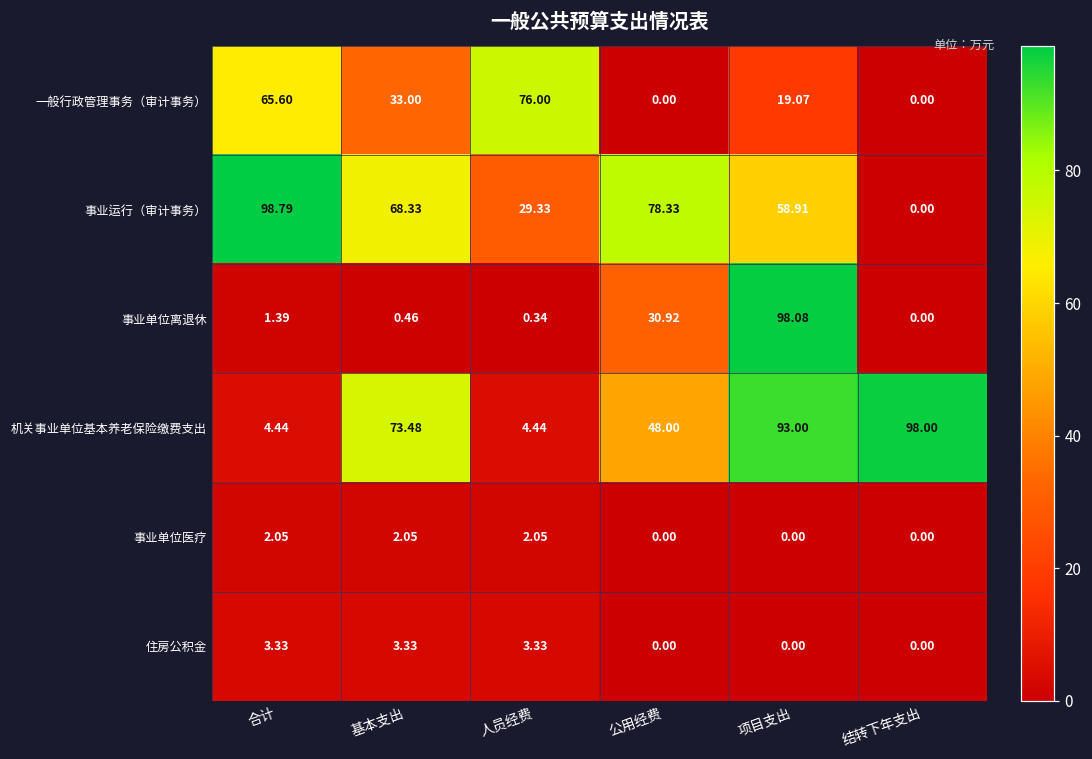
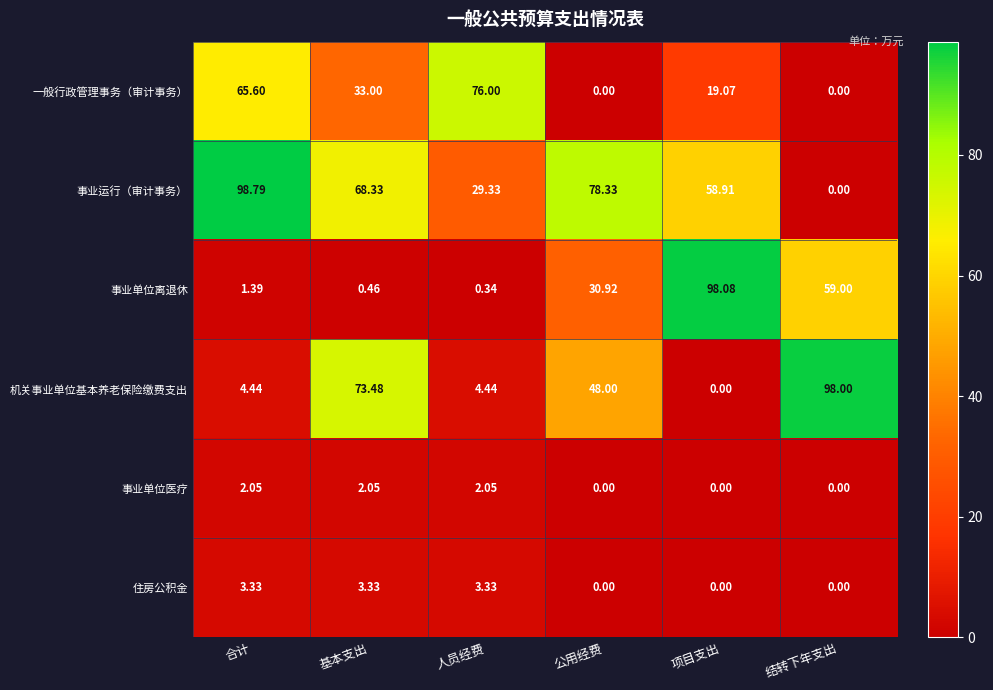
事业单位离退休, 结转下年支出: 0.00 -> 59.00
机关事业单位基本养老保险缴费支出, 项目支出: 93.00 -> 0.00
